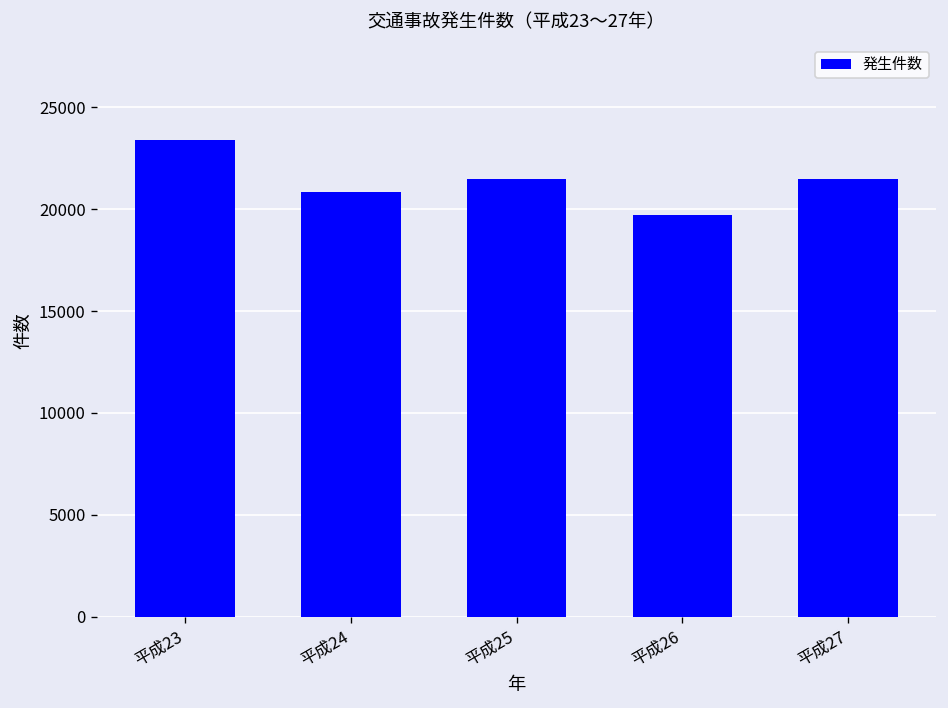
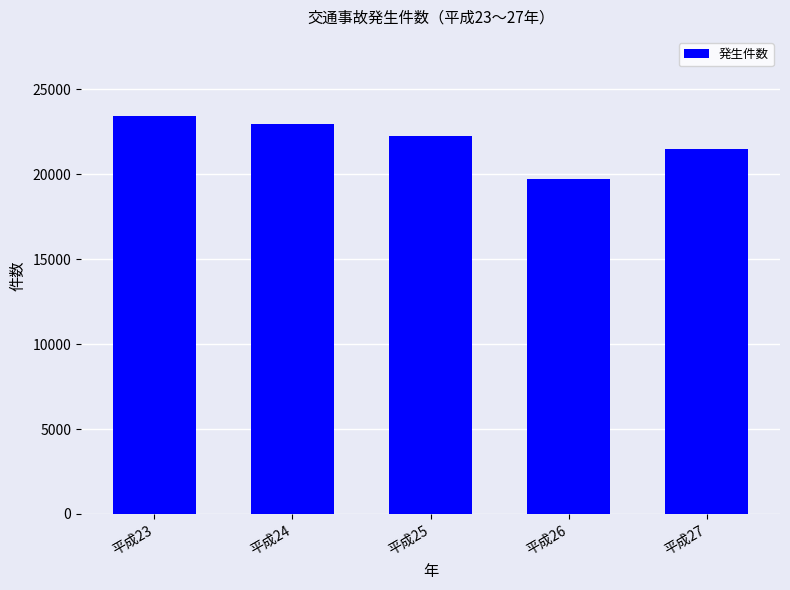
平成24: 20800 -> 23000
平成25: 21500 -> 22200
